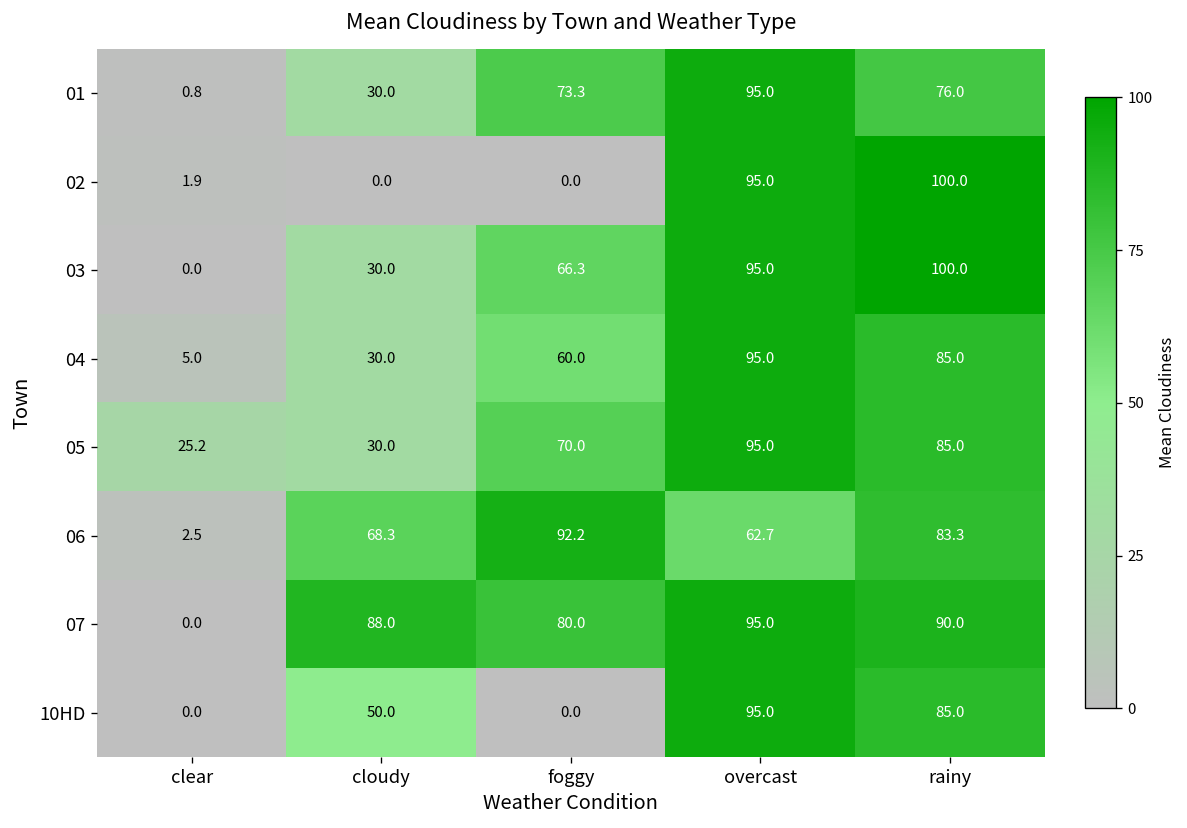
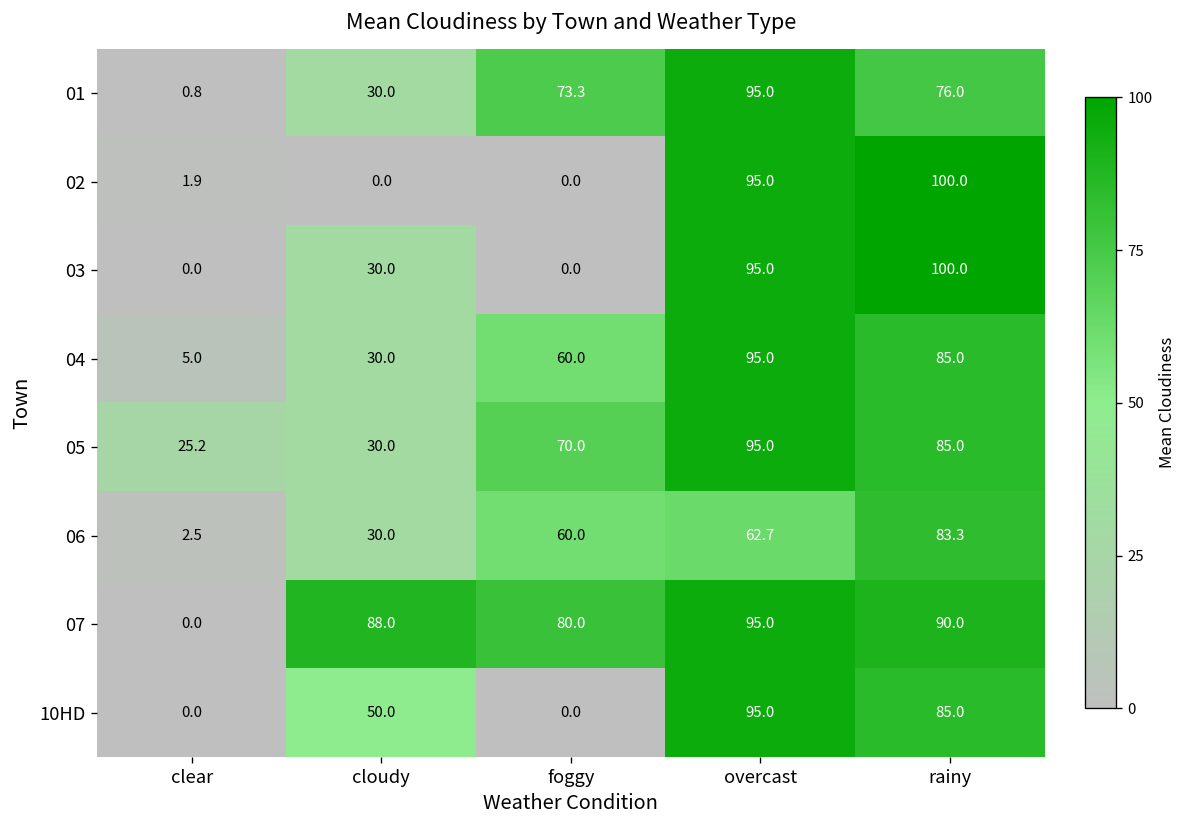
03, foggy: 66.3 -> 0.0
06, cloudy: 68.3 -> 30.0
06, foggy: 92.2 -> 60.0
